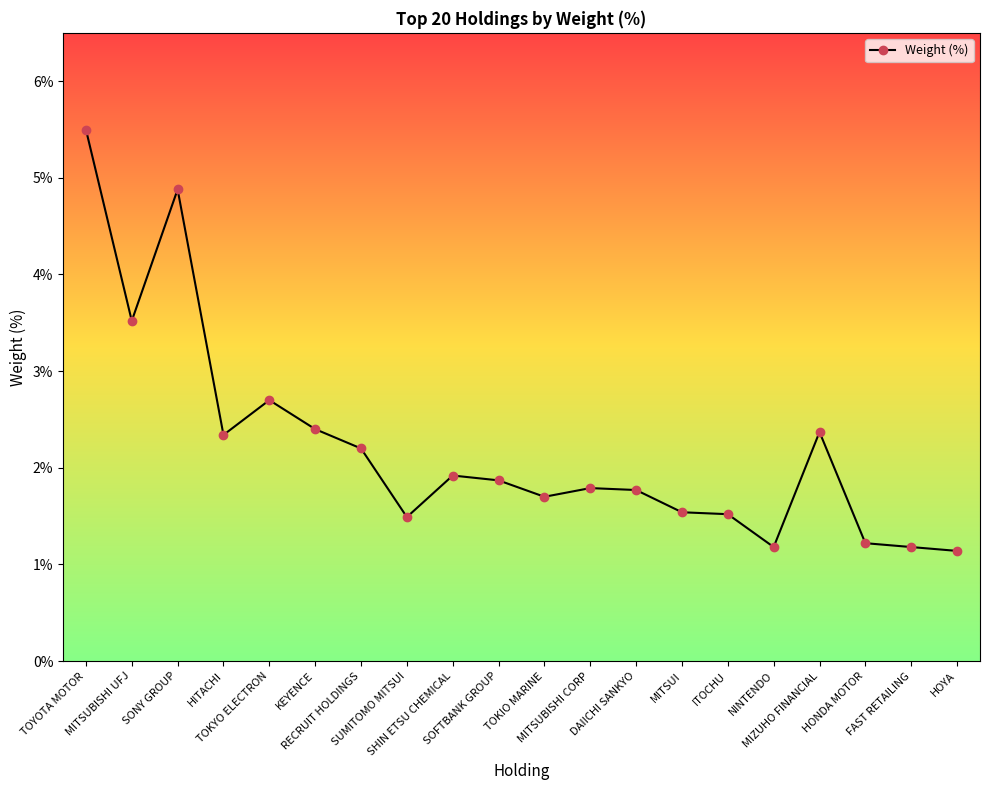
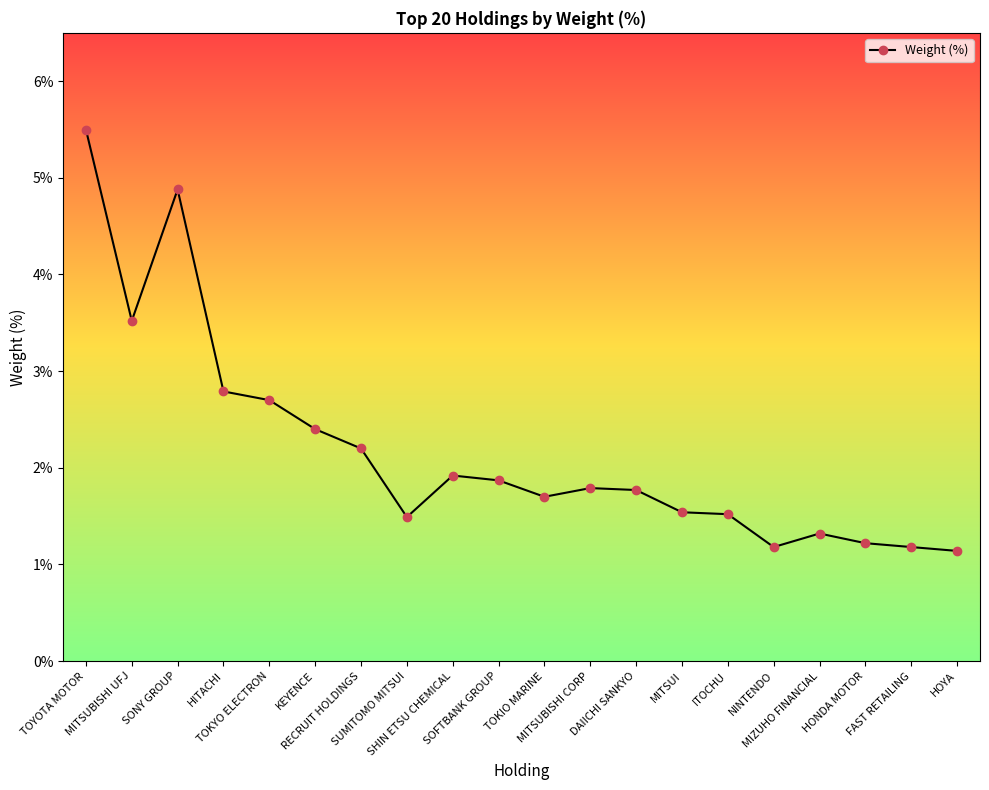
HITACHI: 2.3% -> 2.8%
MIZUHO FINANCIAL: 2.4% -> 1.3%
